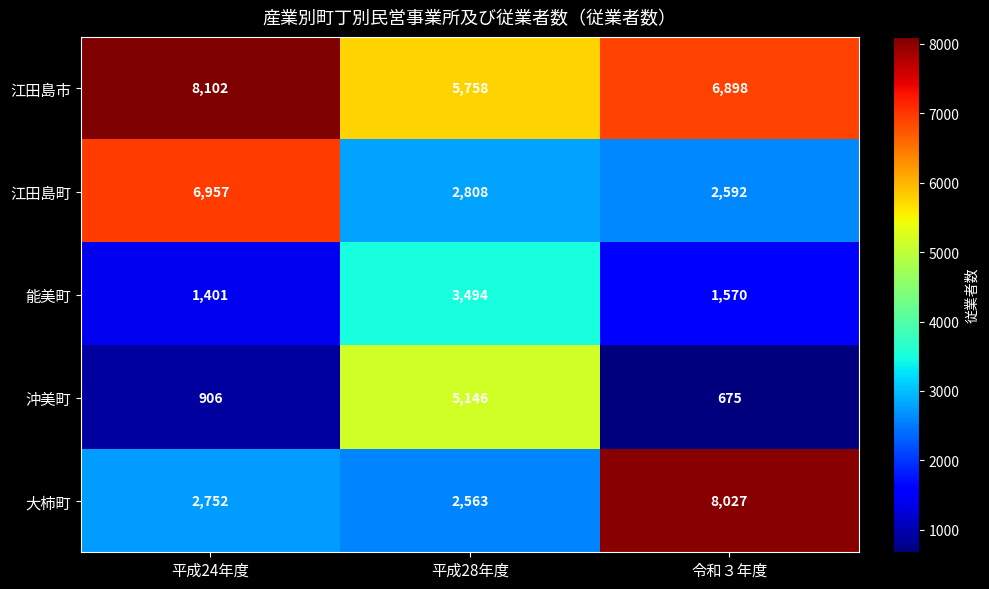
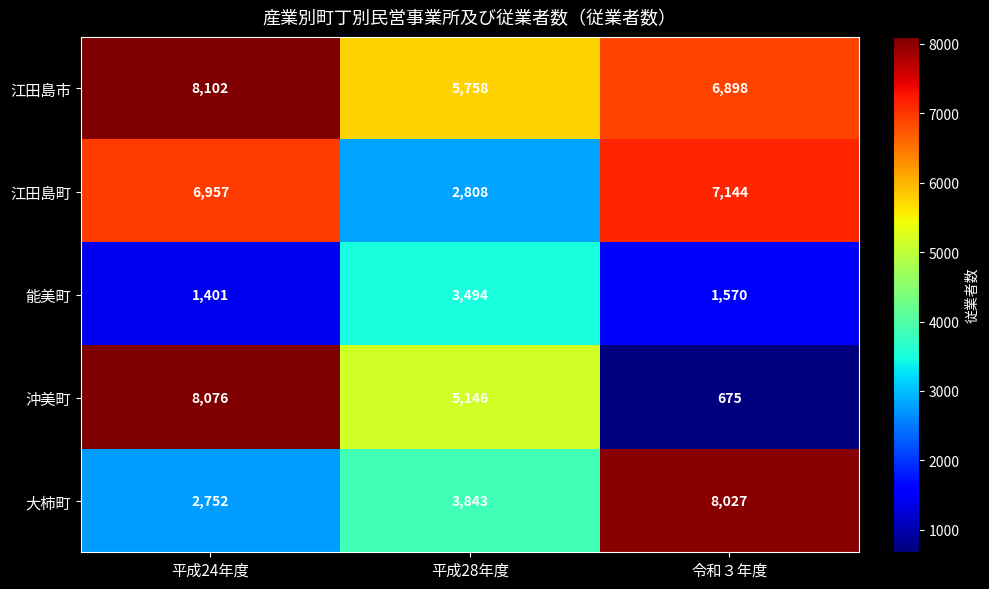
江田島町, 令和３年度: 2,592 -> 7,144
沖美町, 平成24年度: 906 -> 8,076
大柿町, 平成28年度: 2,563 -> 3,843
